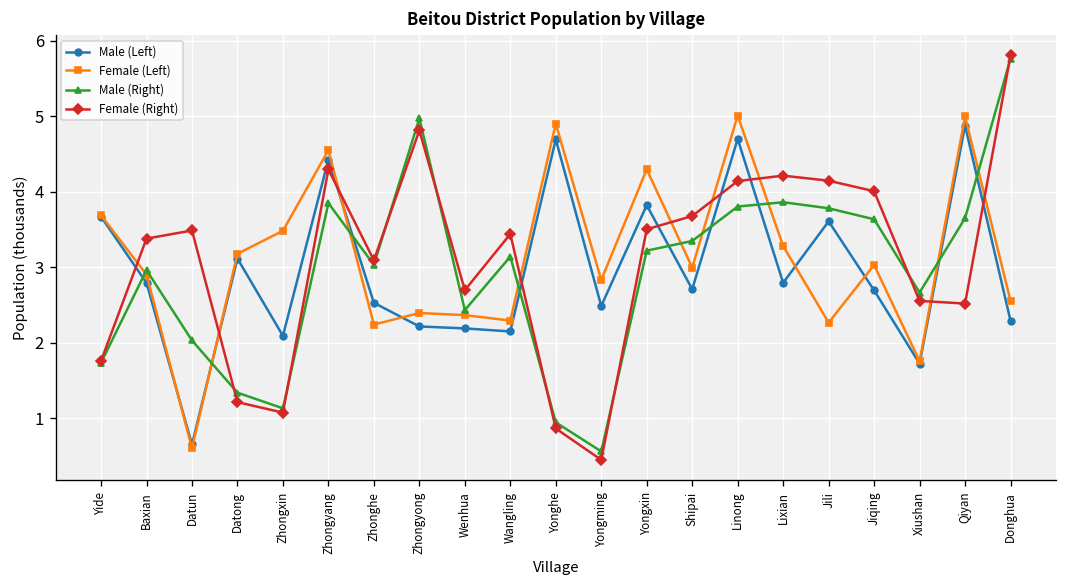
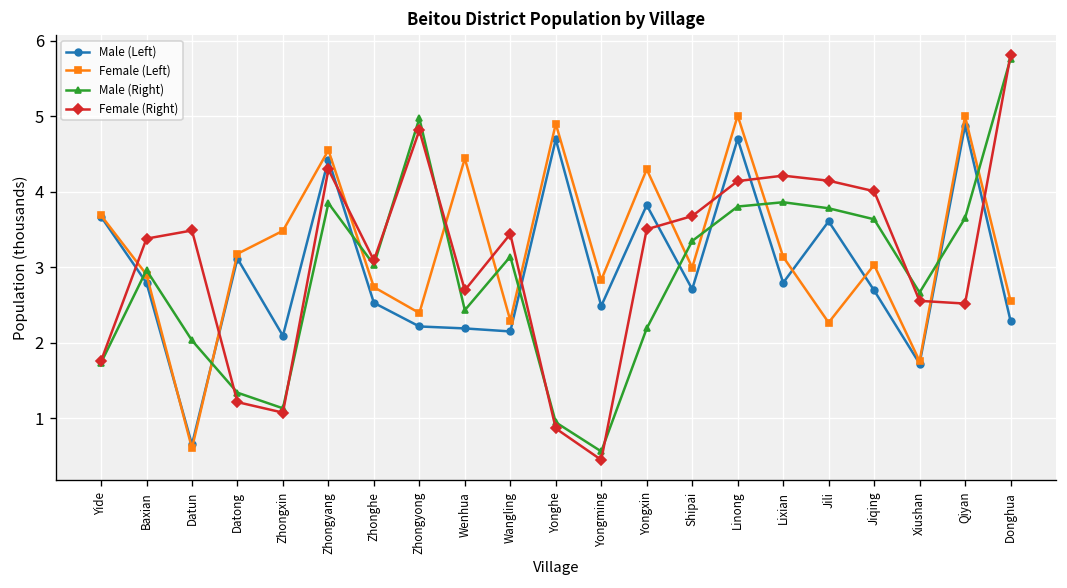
Female (Left), Zhonghe: 2.2 -> 2.7
Female (Left), Wenhua: 2.4 -> 4.4
Male (Right), Yongxin: 3.2 -> 2.2
Female (Left), Lixian: 3.3 -> 3.1
